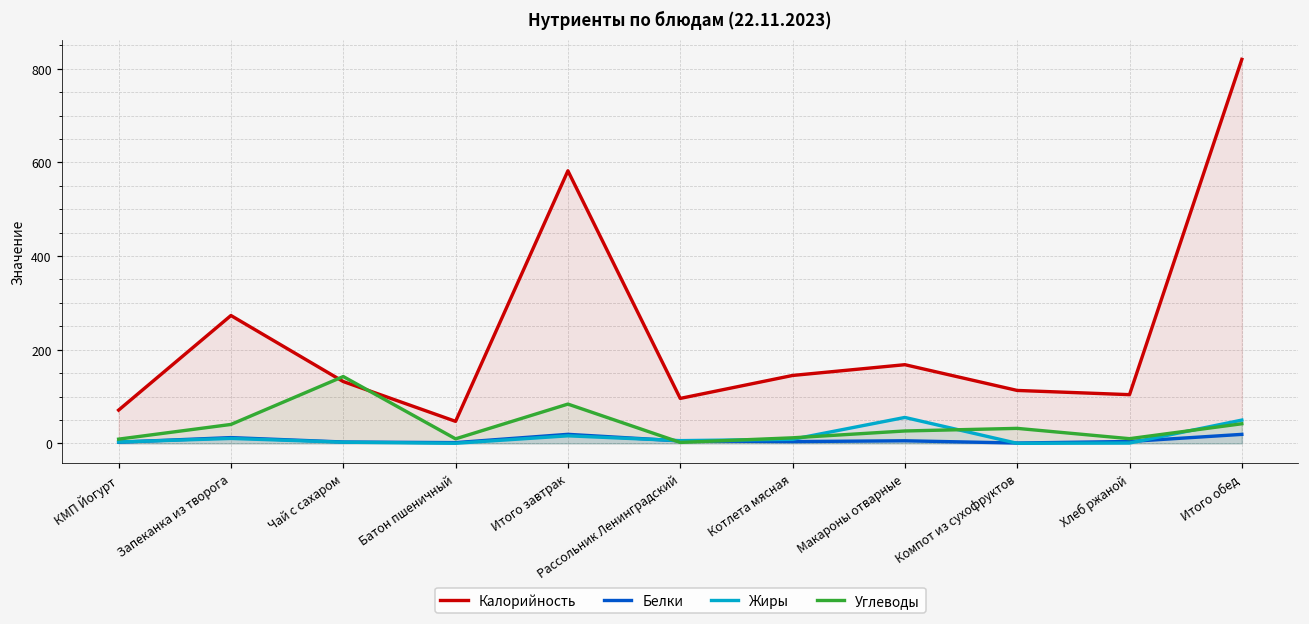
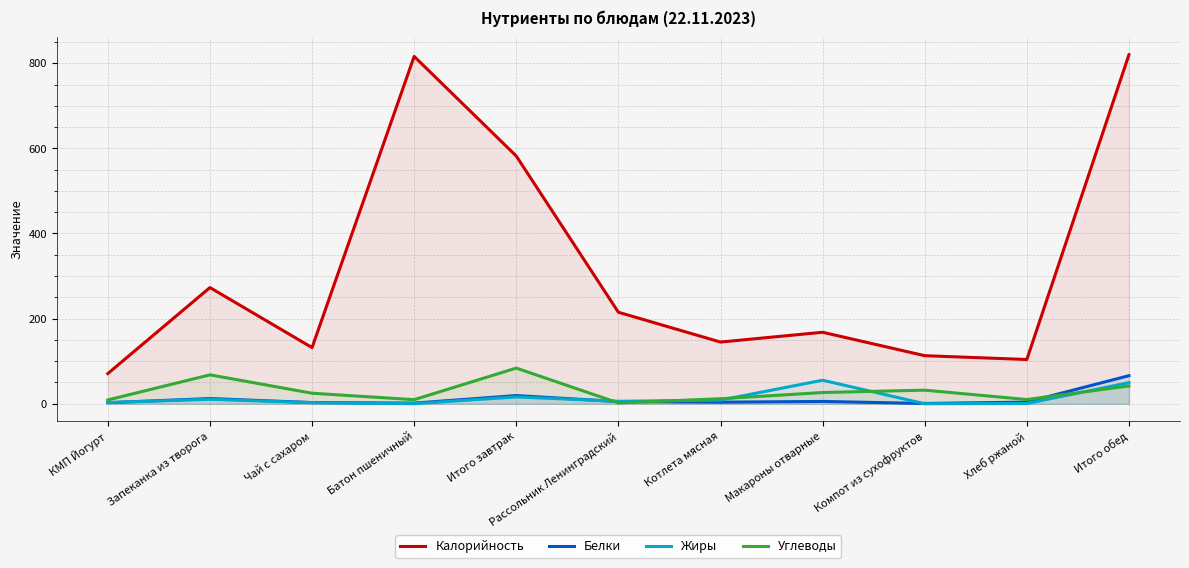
Углеводы, Запеканка из творога: 40 -> 70
Углеводы, Чай с сахаром: 140 -> 20
Калорийность, Батон пшеничный: 50 -> 820
Калорийность, Рассольник Ленинградский: 100 -> 220
Белки, Итого обед: 20 -> 70
